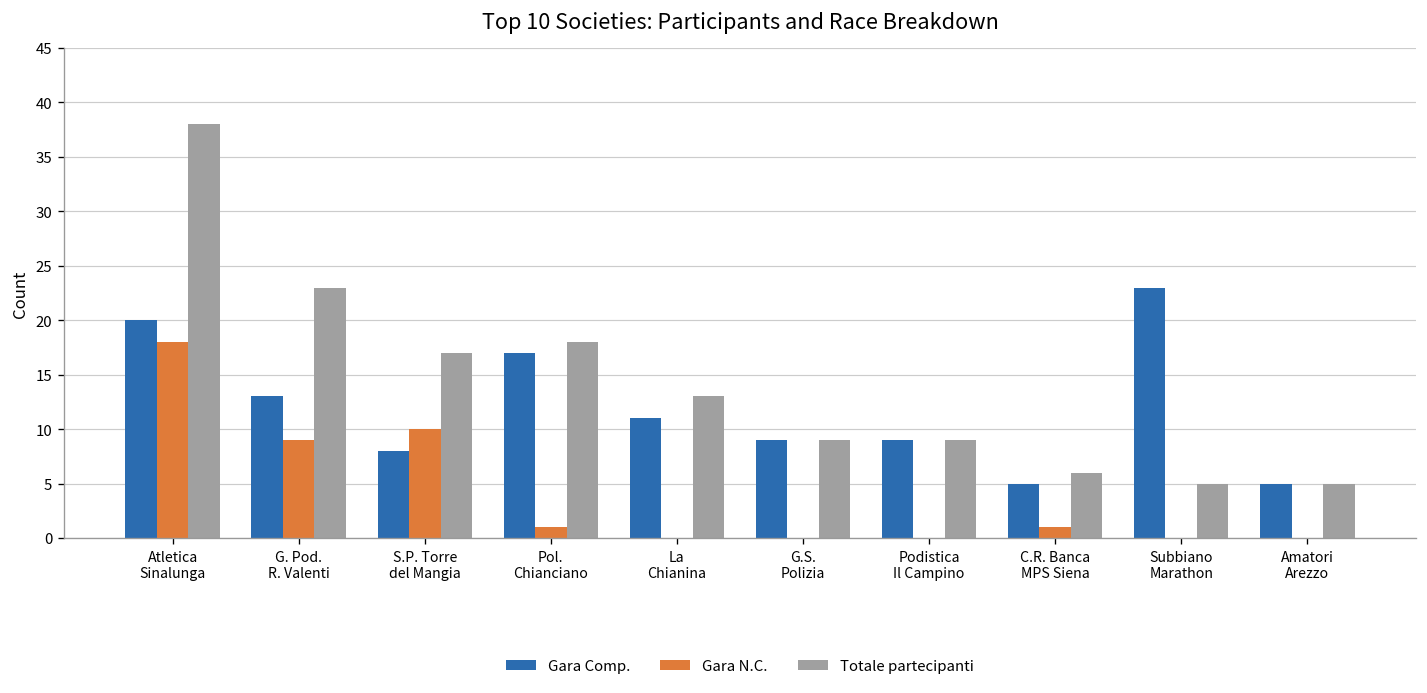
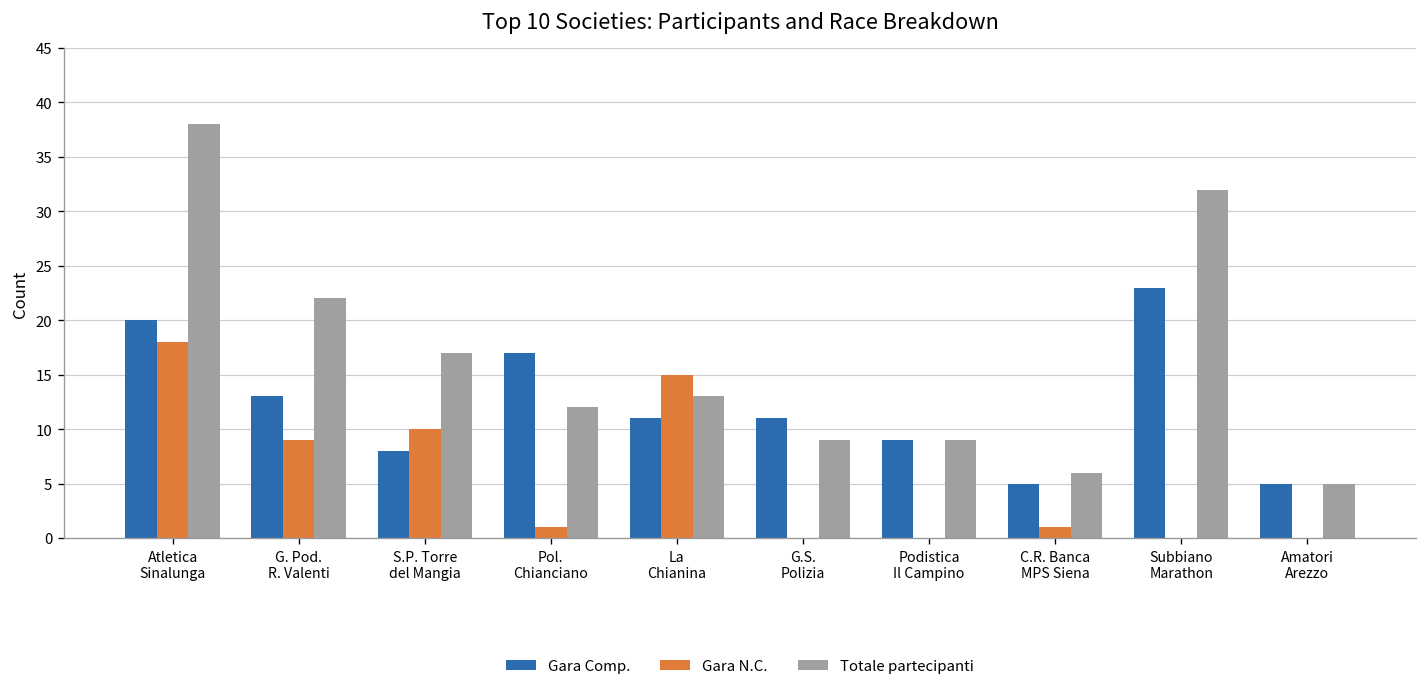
Totale partecipanti, G. Pod. R. Valenti: 23 -> 22
Totale partecipanti, Pol. Chianciano: 18 -> 12
Gara N.C., La Chianina: 0 -> 15
Gara Comp., G.S. Polizia: 9 -> 11
Totale partecipanti, Subbiano Marathon: 5 -> 32
